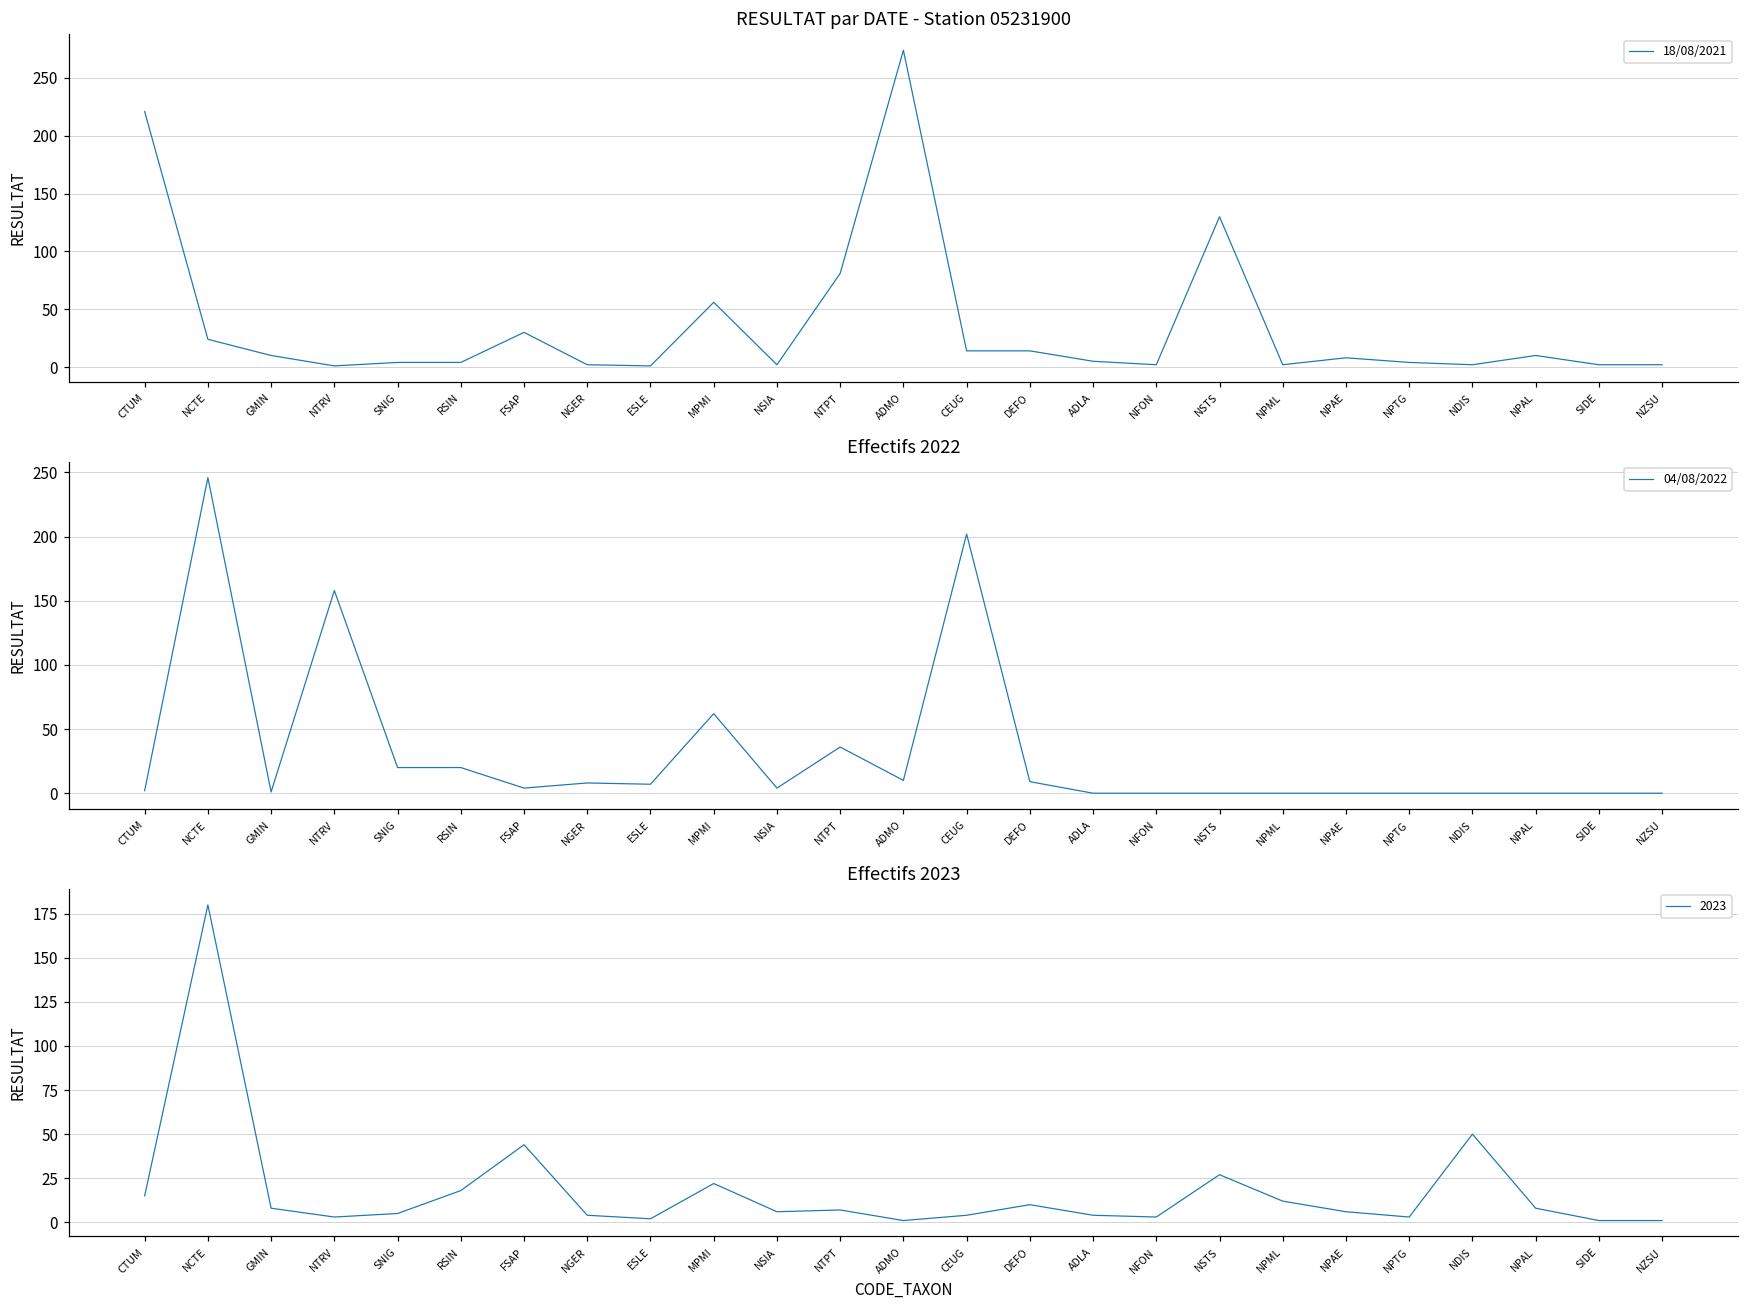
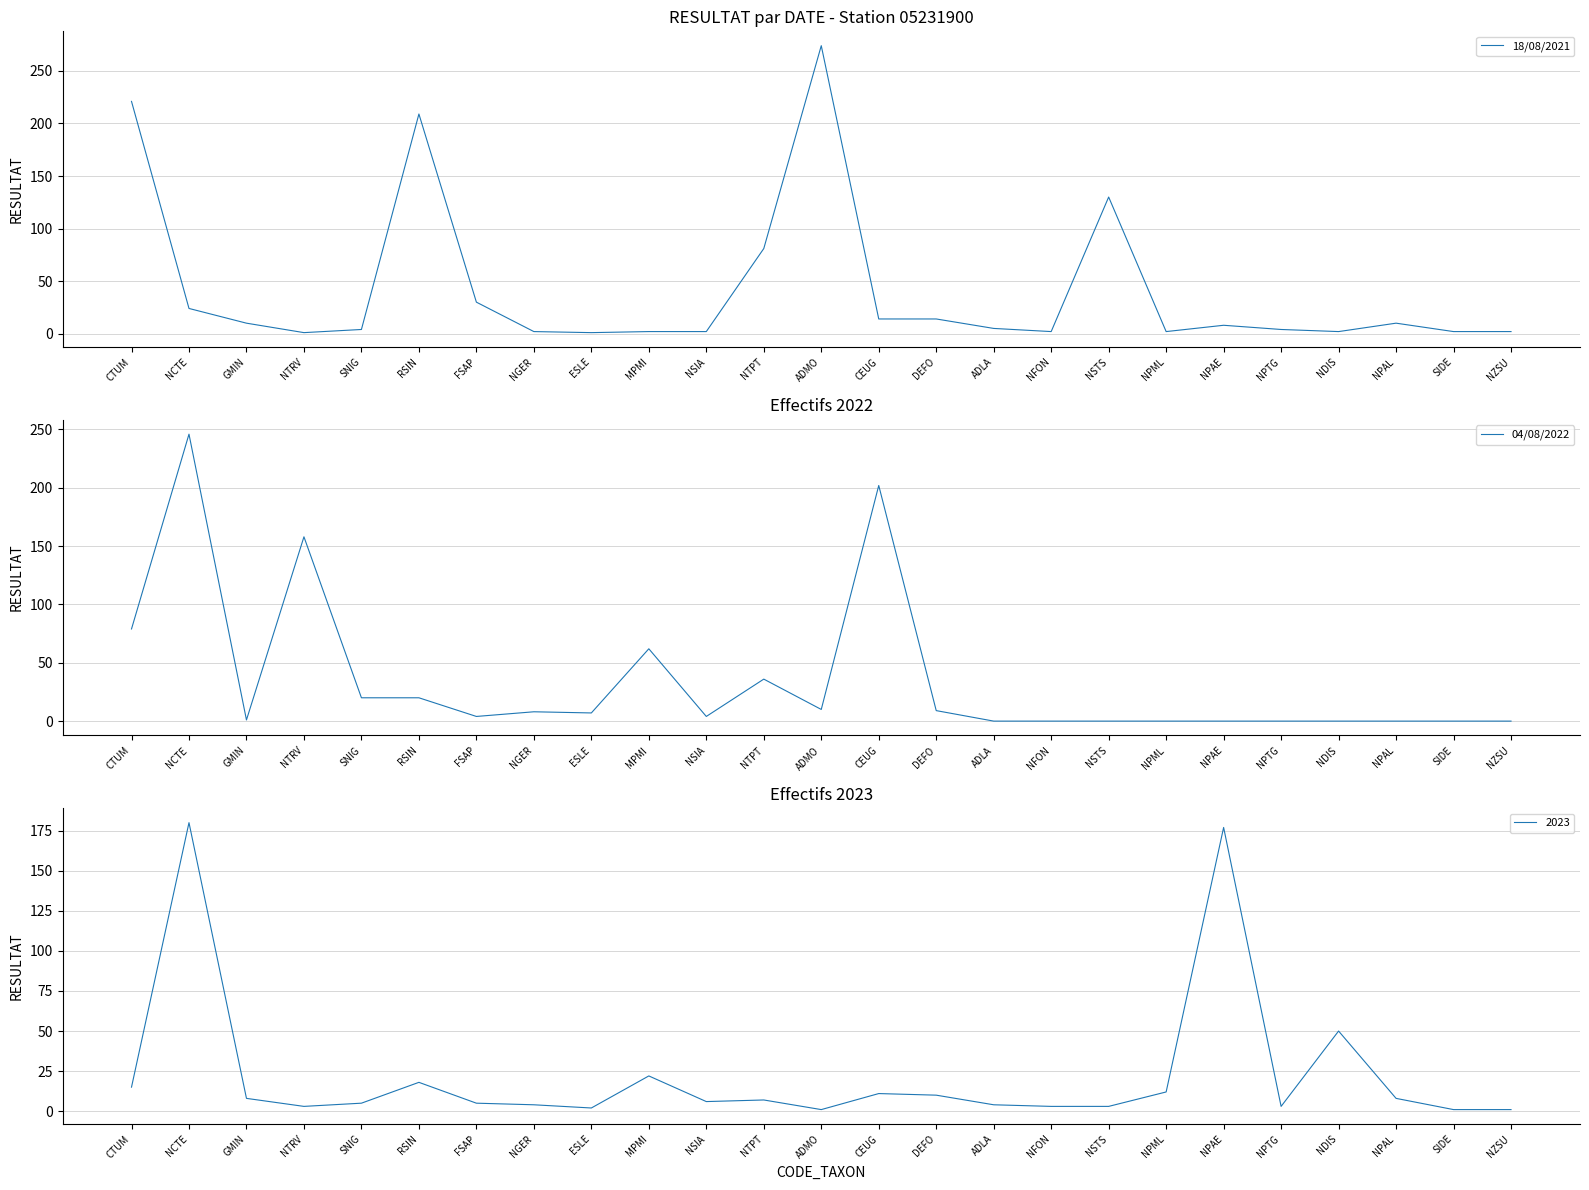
RESULTAT par DATE - Station 05231900, RSIN: 4 -> 209
RESULTAT par DATE - Station 05231900, MPMI: 56 -> 2
Effectifs 2022, CTUM: 2 -> 79
Effectifs 2023, FSAP: 44 -> 5
Effectifs 2023, CEUG: 4 -> 11
Effectifs 2023, NSTS: 27 -> 3
Effectifs 2023, NPAE: 6 -> 177
